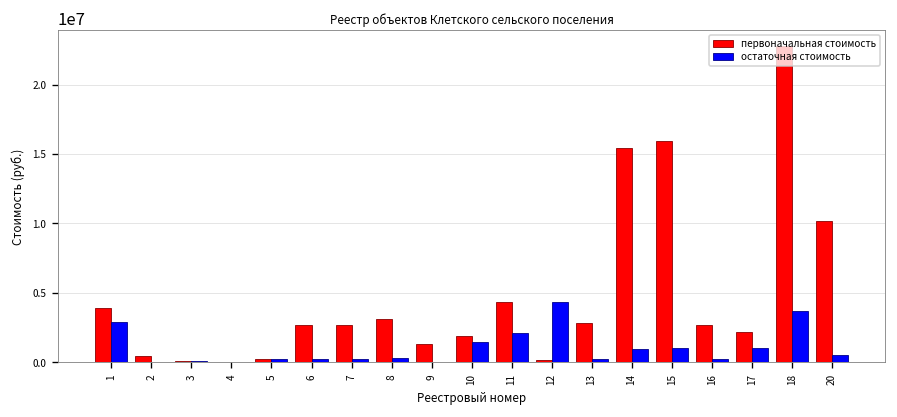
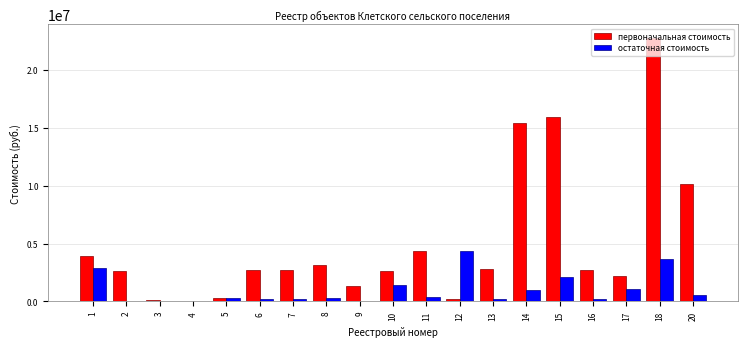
первоначальная стоимость, 2: 500000 -> 2600000
первоначальная стоимость, 10: 1900000 -> 2600000
остаточная стоимость, 11: 2100000 -> 300000
остаточная стоимость, 15: 1000000 -> 2100000
